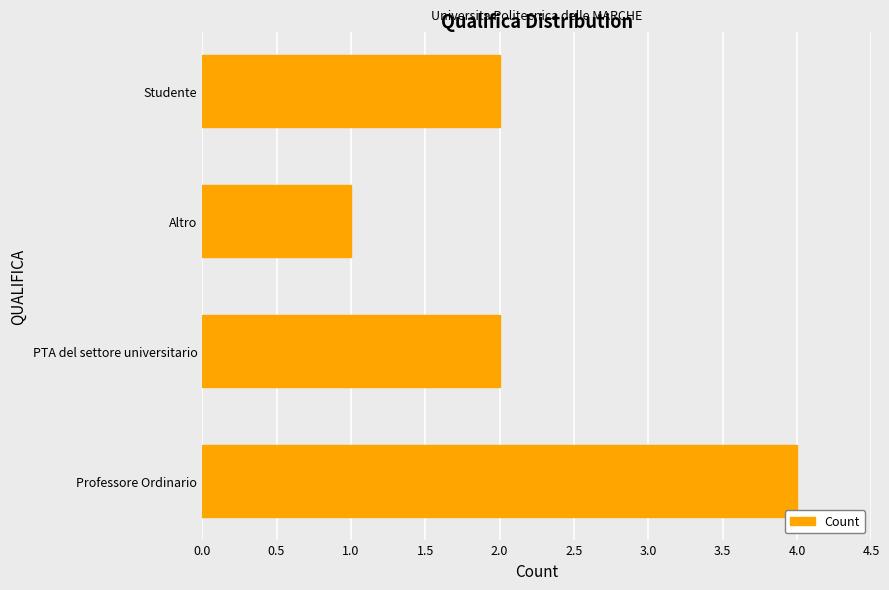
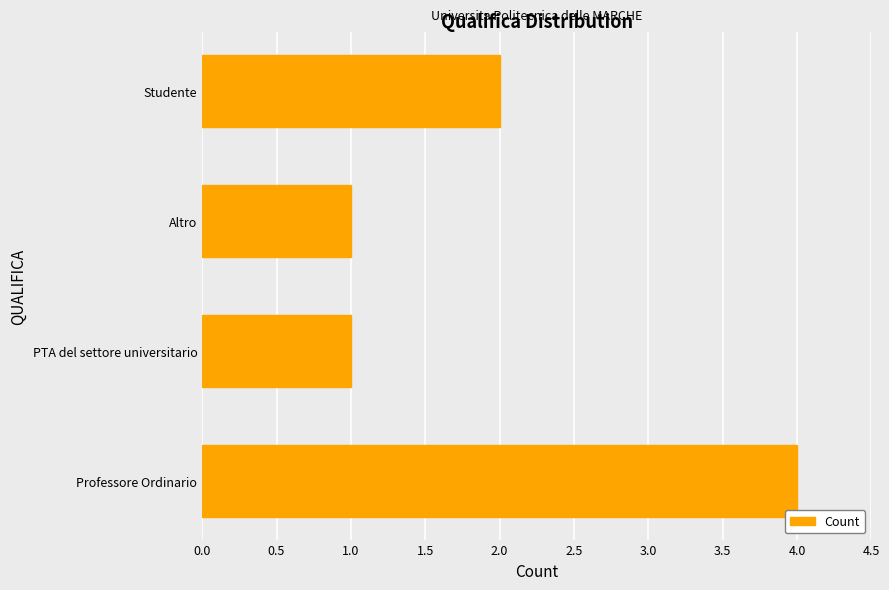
PTA del settore universitario: 2 -> 1
